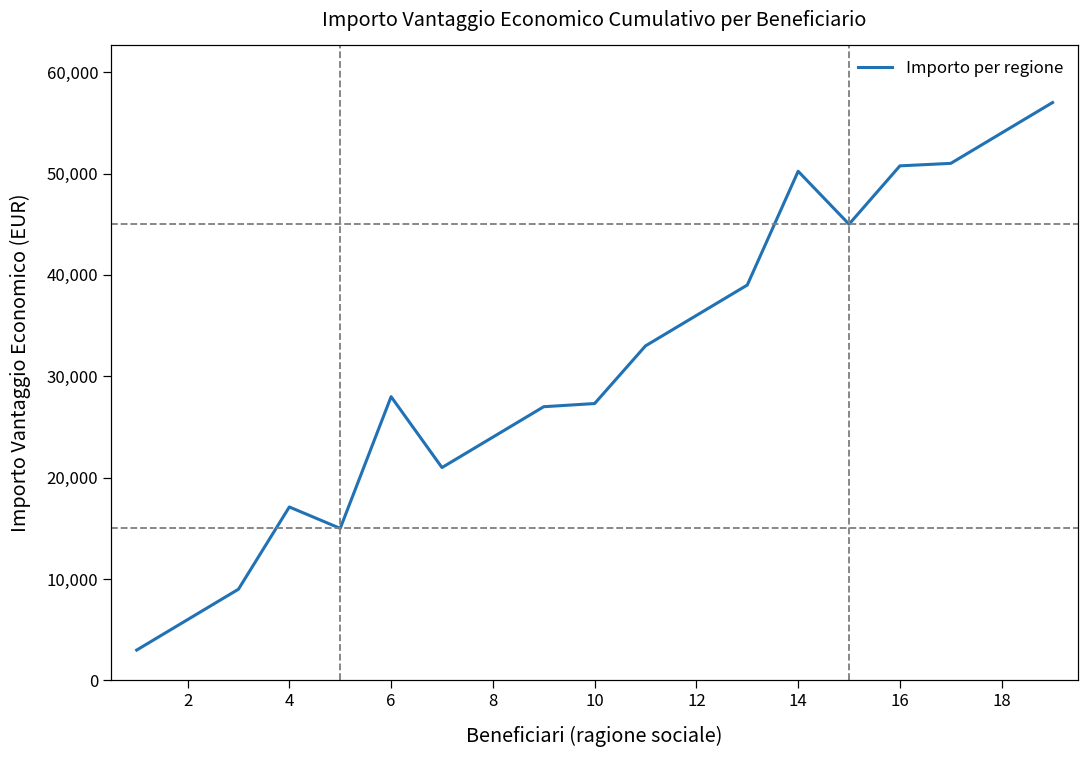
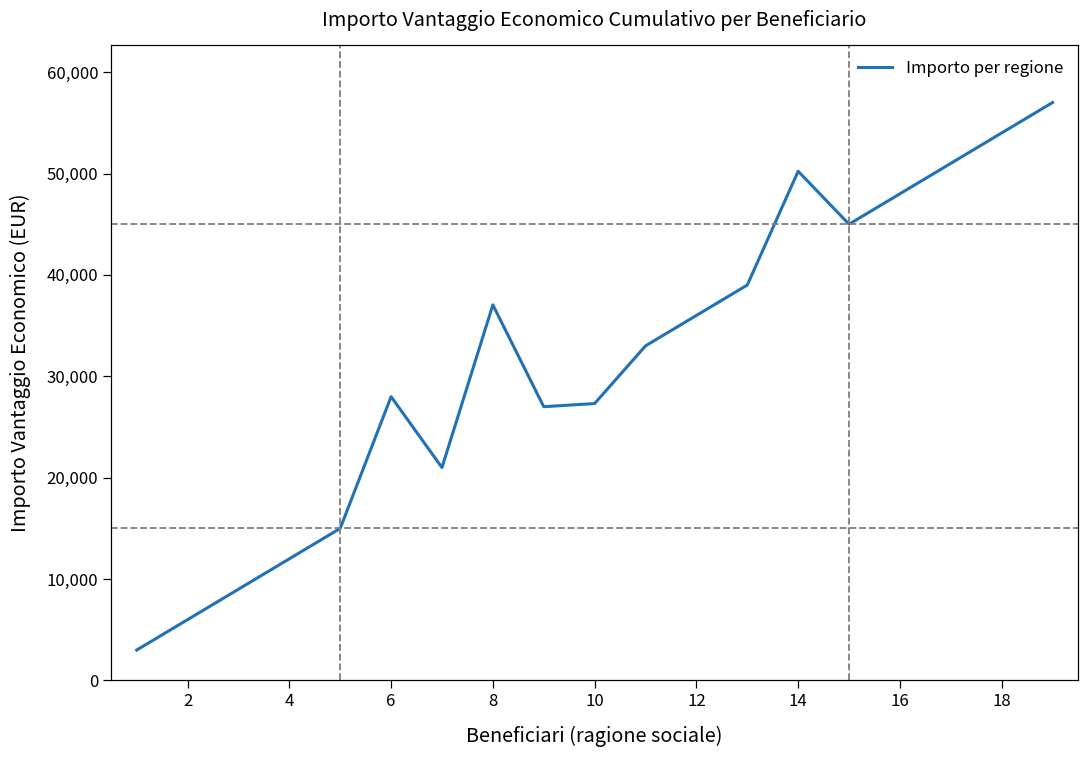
4: 17,000 -> 12,000
8: 24,000 -> 37,000
16: 51,000 -> 48,000
